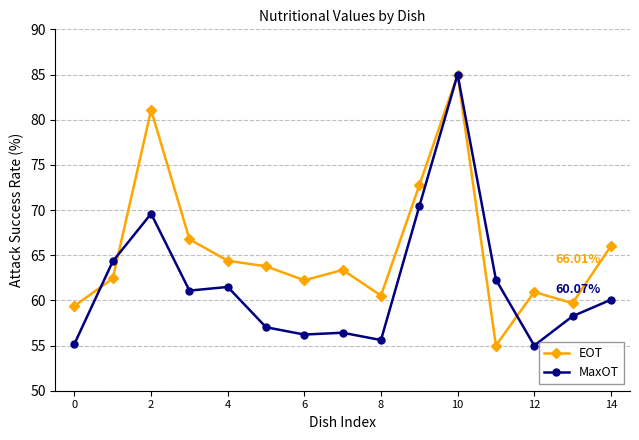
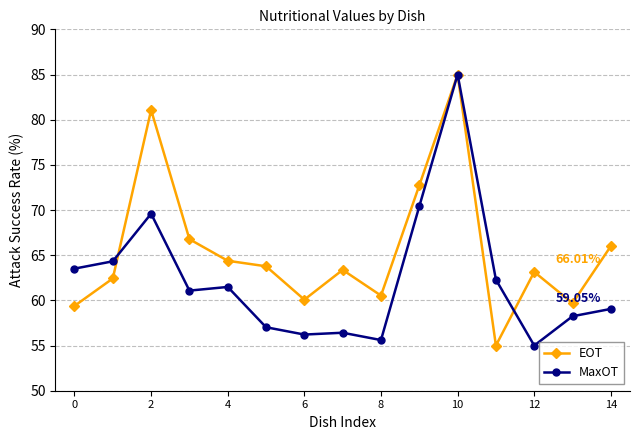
MaxOT, 0: 55 -> 64
EOT, 6: 62 -> 60
EOT, 12: 61 -> 63
MaxOT, 14: 60.07% -> 59.05%
